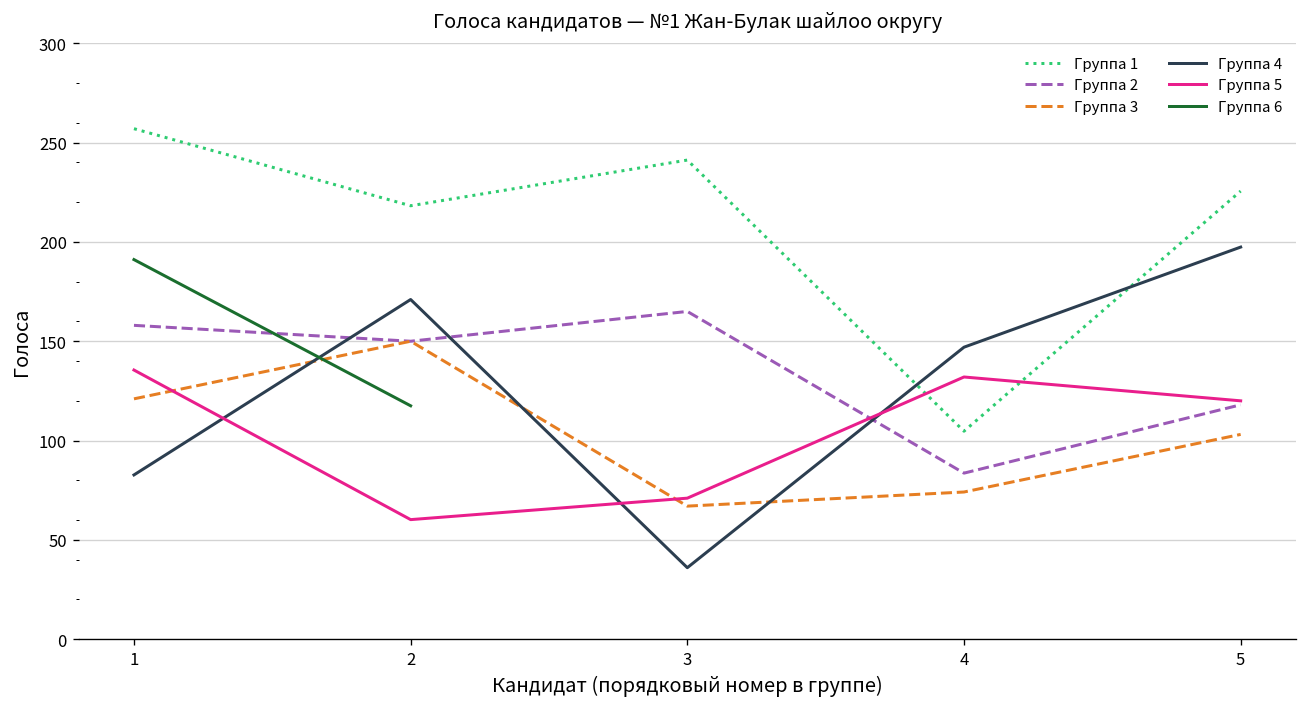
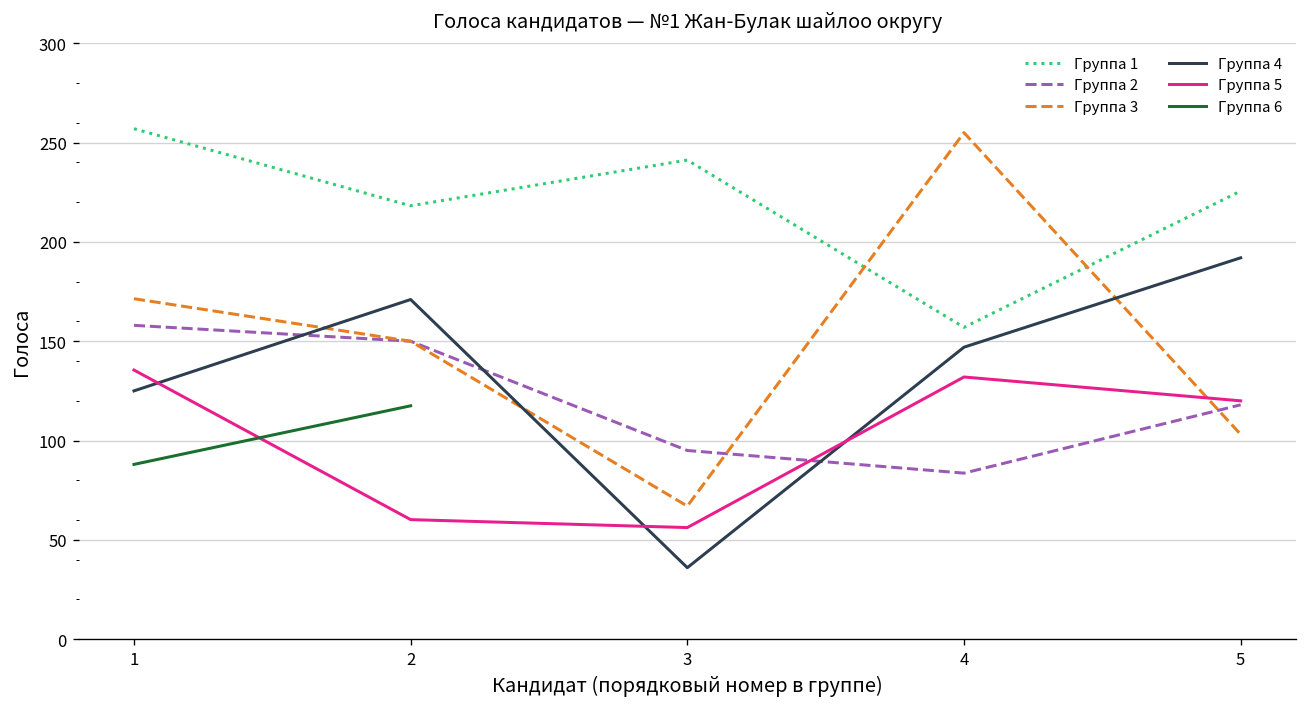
Группа 3, 1: 121 -> 171
Группа 4, 1: 83 -> 125
Группа 6, 1: 191 -> 88
Группа 2, 3: 165 -> 95
Группа 5, 3: 71 -> 56
Группа 1, 4: 105 -> 157
Группа 3, 4: 74 -> 255
Группа 4, 5: 197 -> 192
